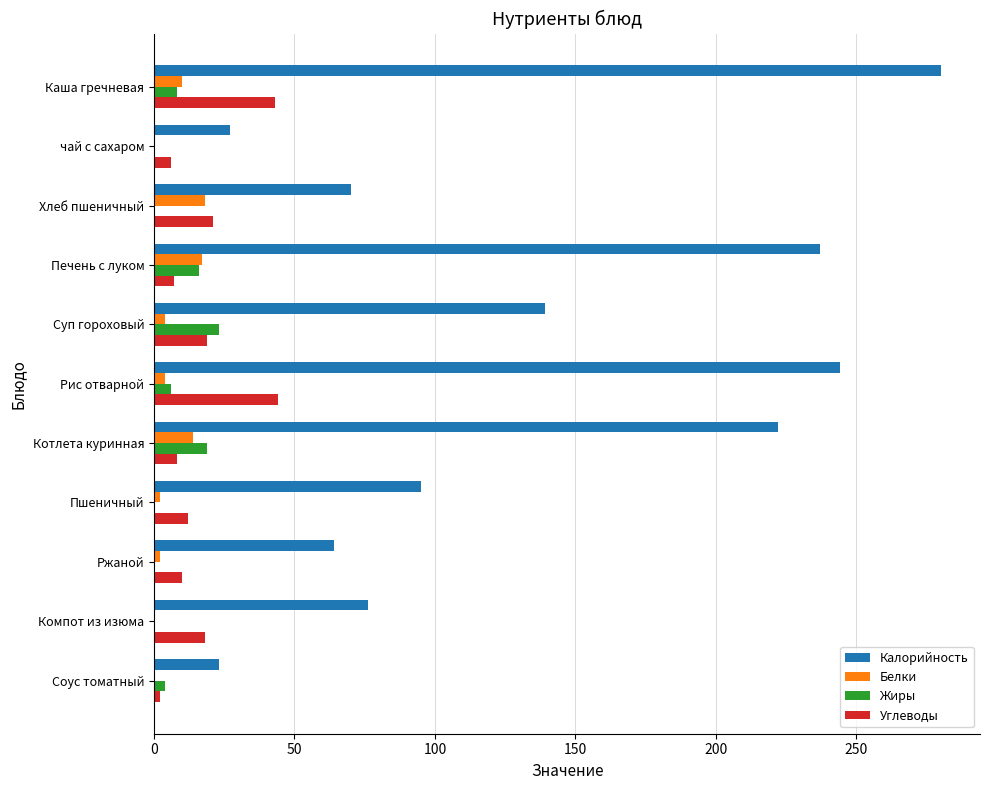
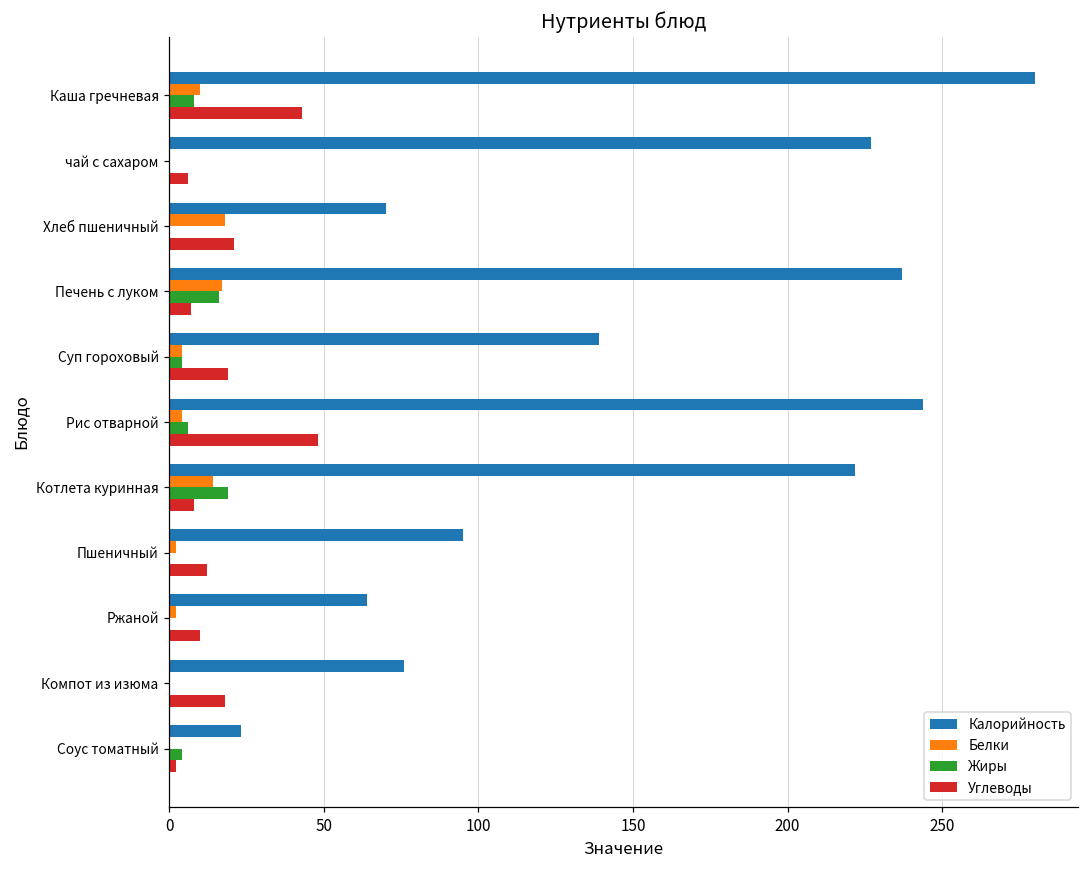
Калорийность, чай с сахаром: 27 -> 227
Жиры, Суп гороховый: 23 -> 4
Углеводы, Рис отварной: 44 -> 48
